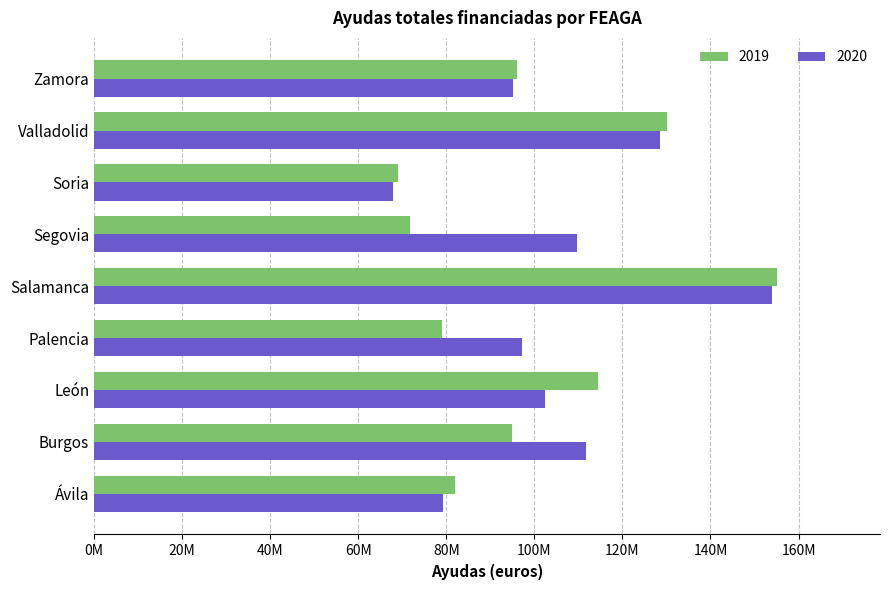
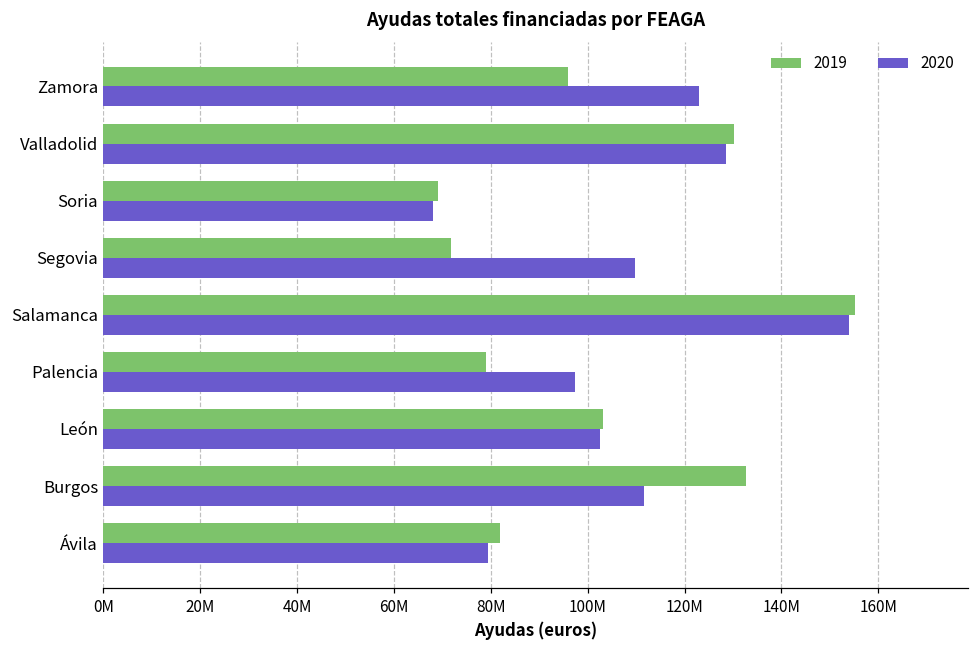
2020, Zamora: 95000000 -> 123000000
2019, León: 114000000 -> 103000000
2019, Burgos: 95000000 -> 133000000
